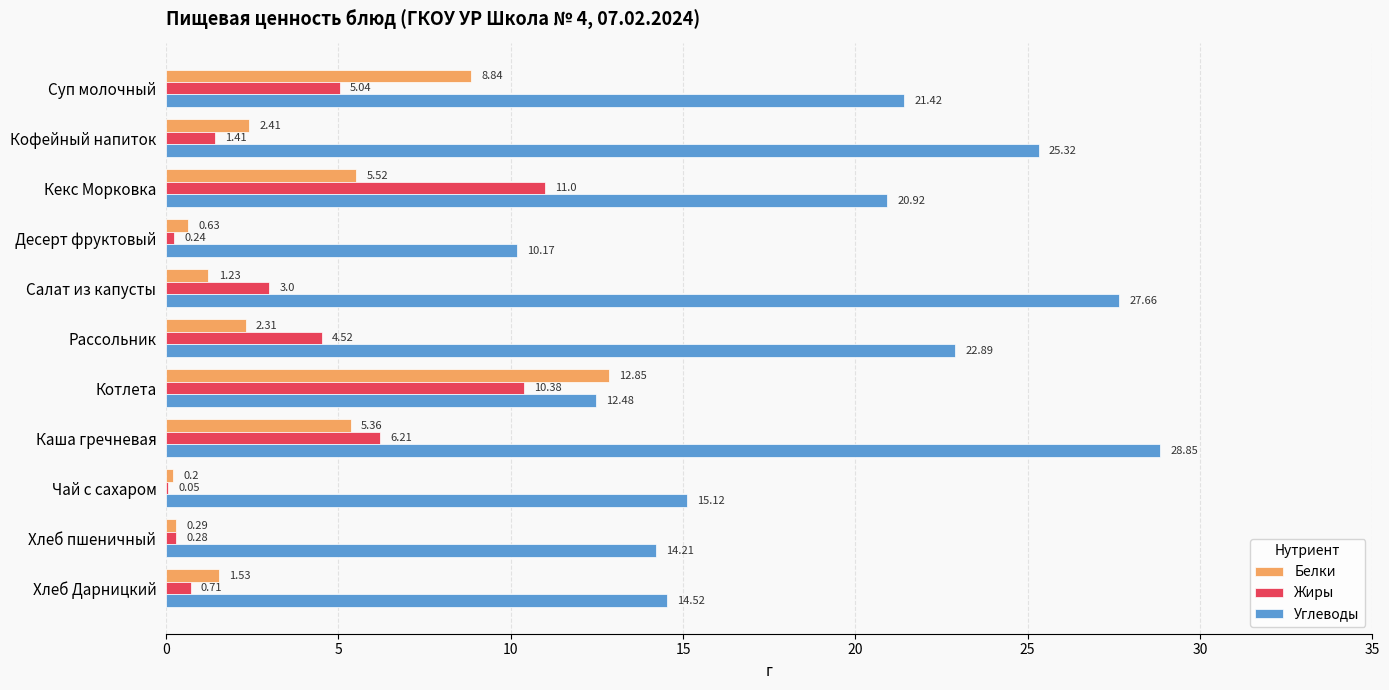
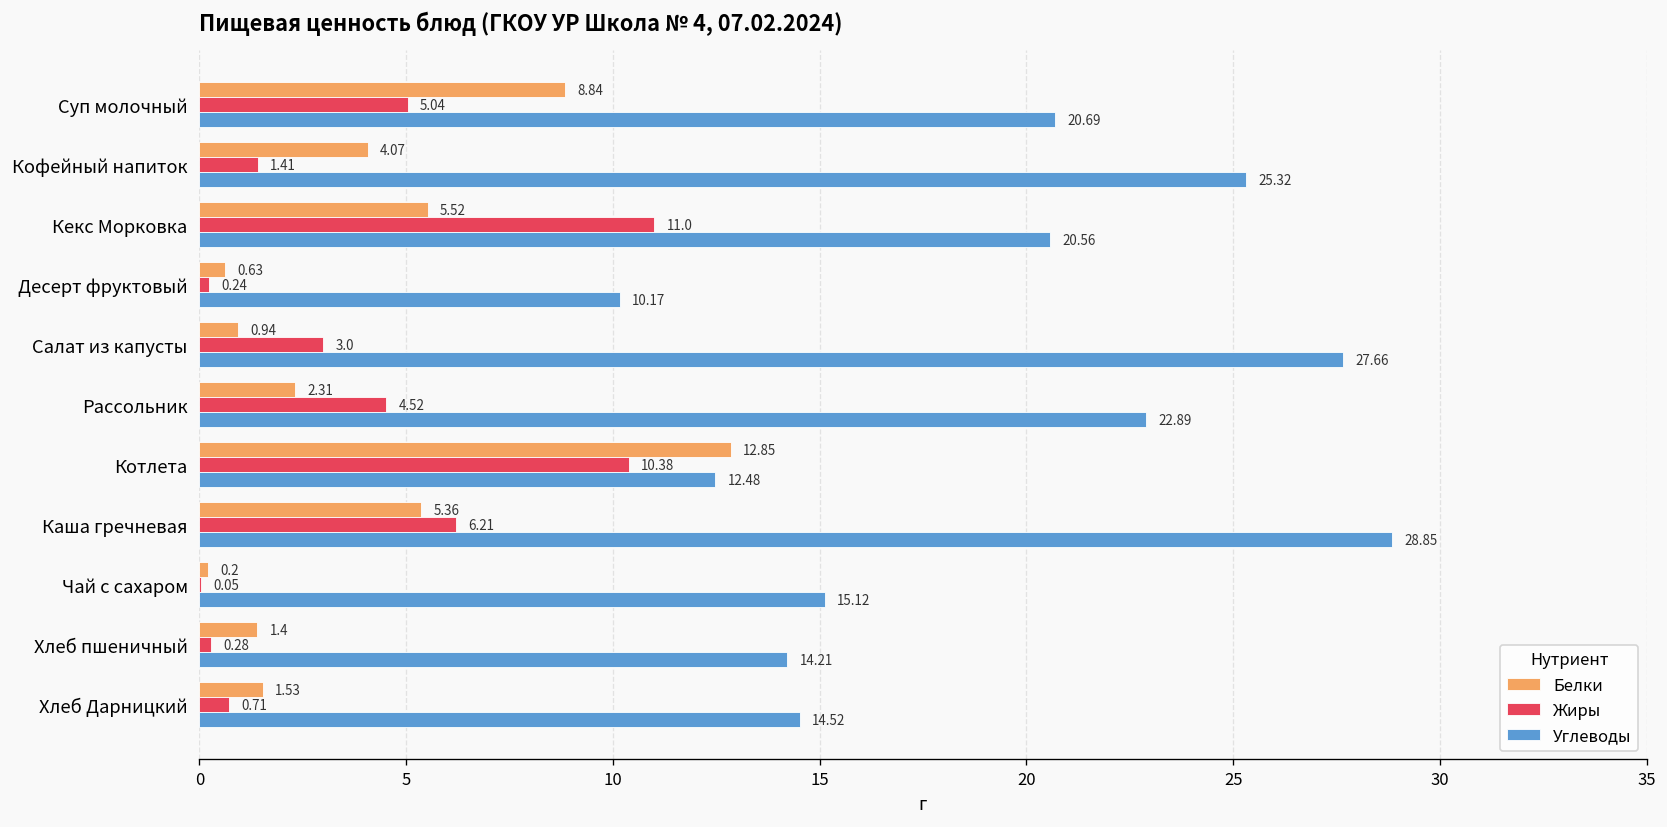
Углеводы, Суп молочный: 21.42 -> 20.69
Белки, Кофейный напиток: 2.41 -> 4.07
Углеводы, Кекс Морковка: 20.92 -> 20.56
Белки, Салат из капусты: 1.23 -> 0.94
Белки, Хлеб пшеничный: 0.29 -> 1.4
